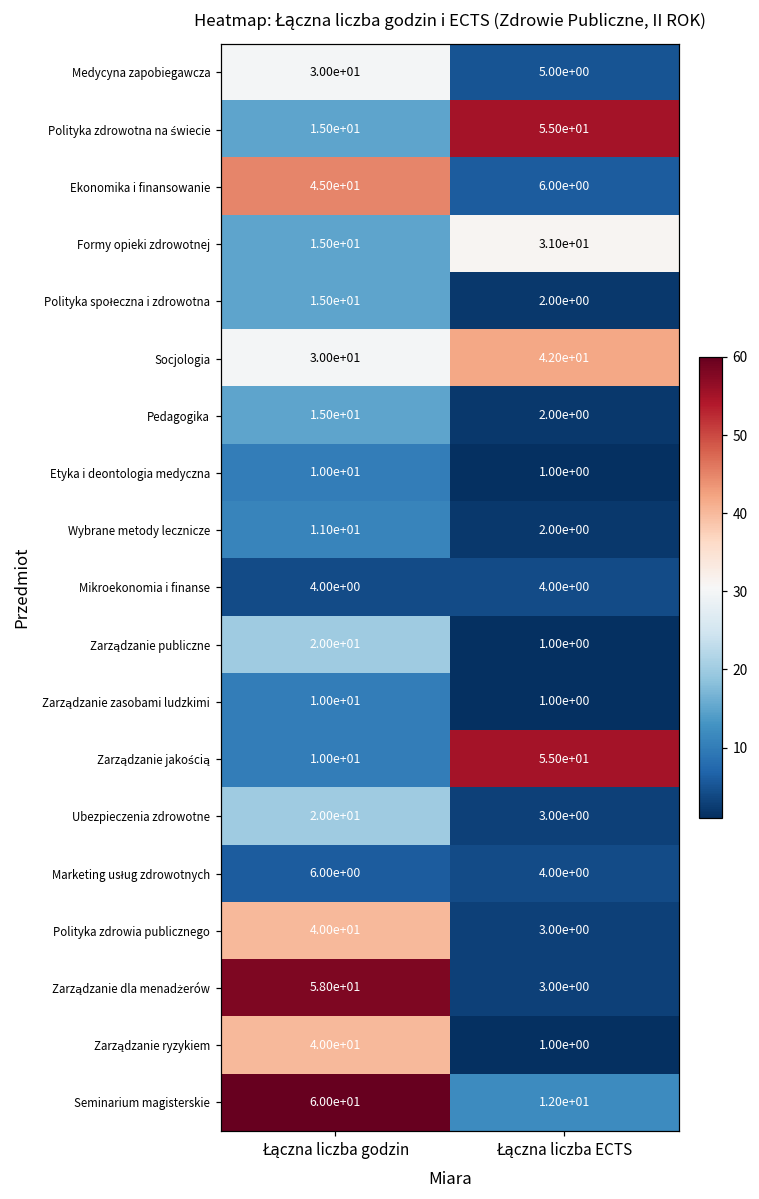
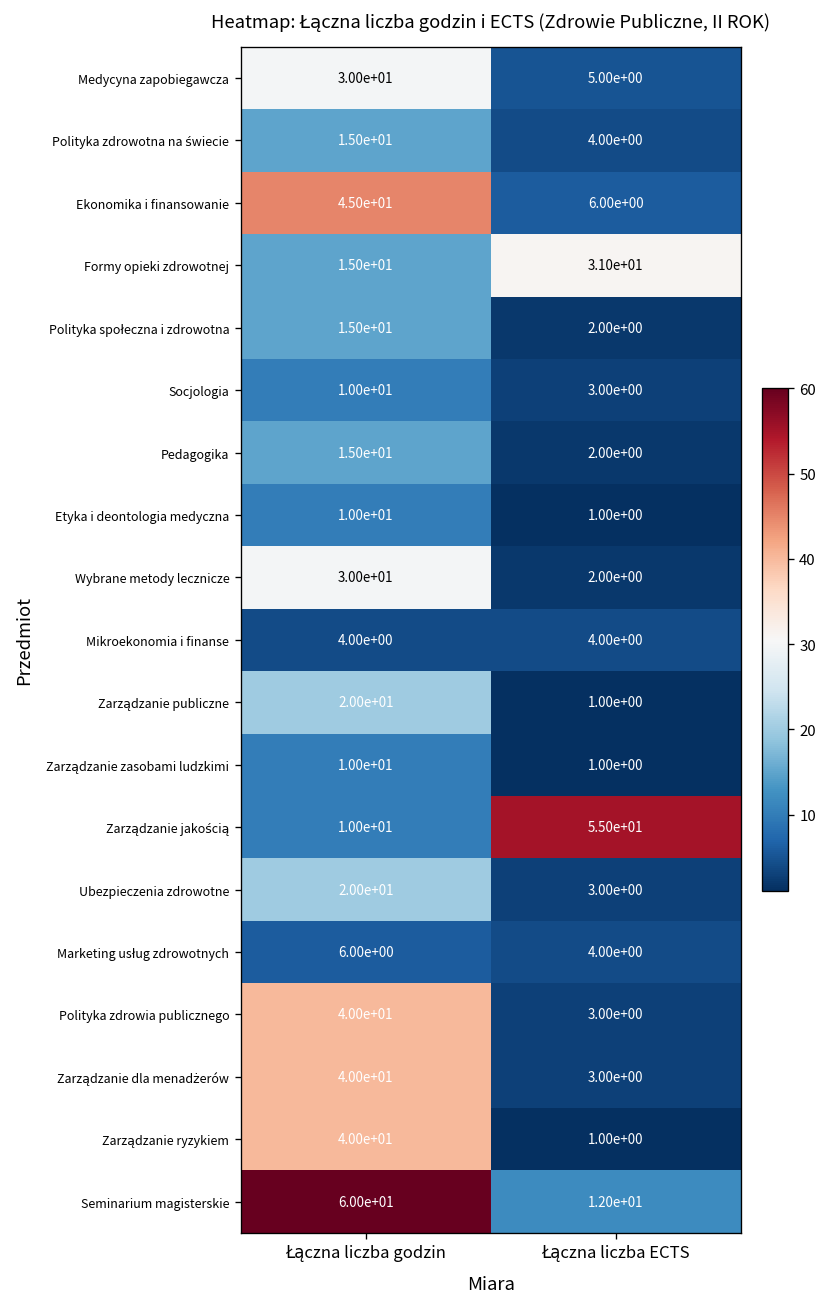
Polityka zdrowotna na świecie, Łączna liczba ECTS: 5.50e+01 -> 4.00e+00
Socjologia, Łączna liczba godzin: 3.00e+01 -> 1.00e+01
Socjologia, Łączna liczba ECTS: 4.20e+01 -> 3.00e+00
Wybrane metody lecznicze, Łączna liczba godzin: 1.10e+01 -> 3.00e+01
Zarządzanie dla menadżerów, Łączna liczba godzin: 5.80e+01 -> 4.00e+01
